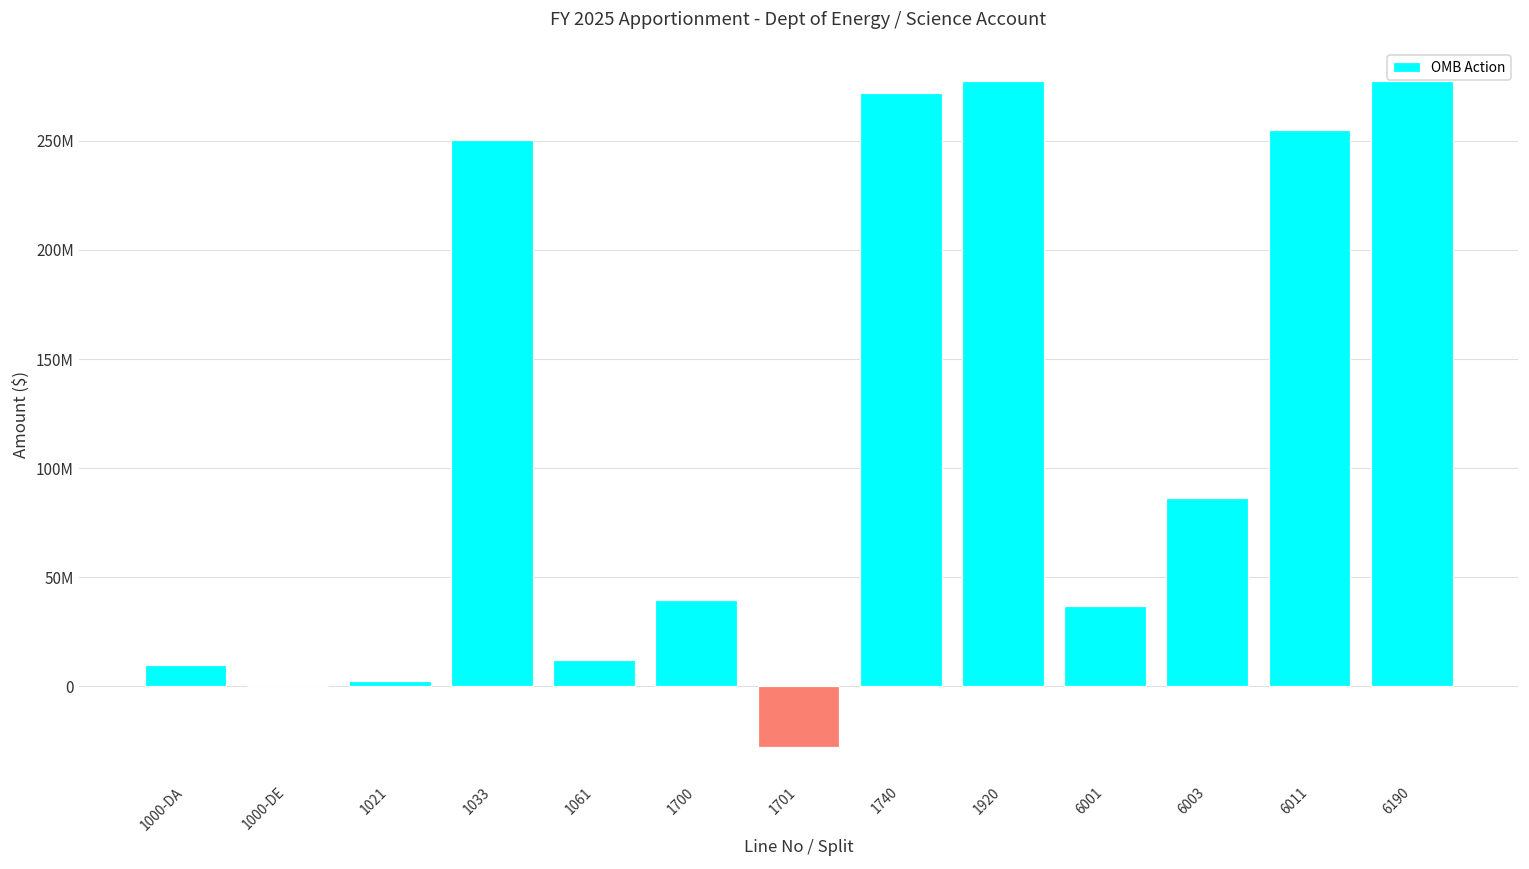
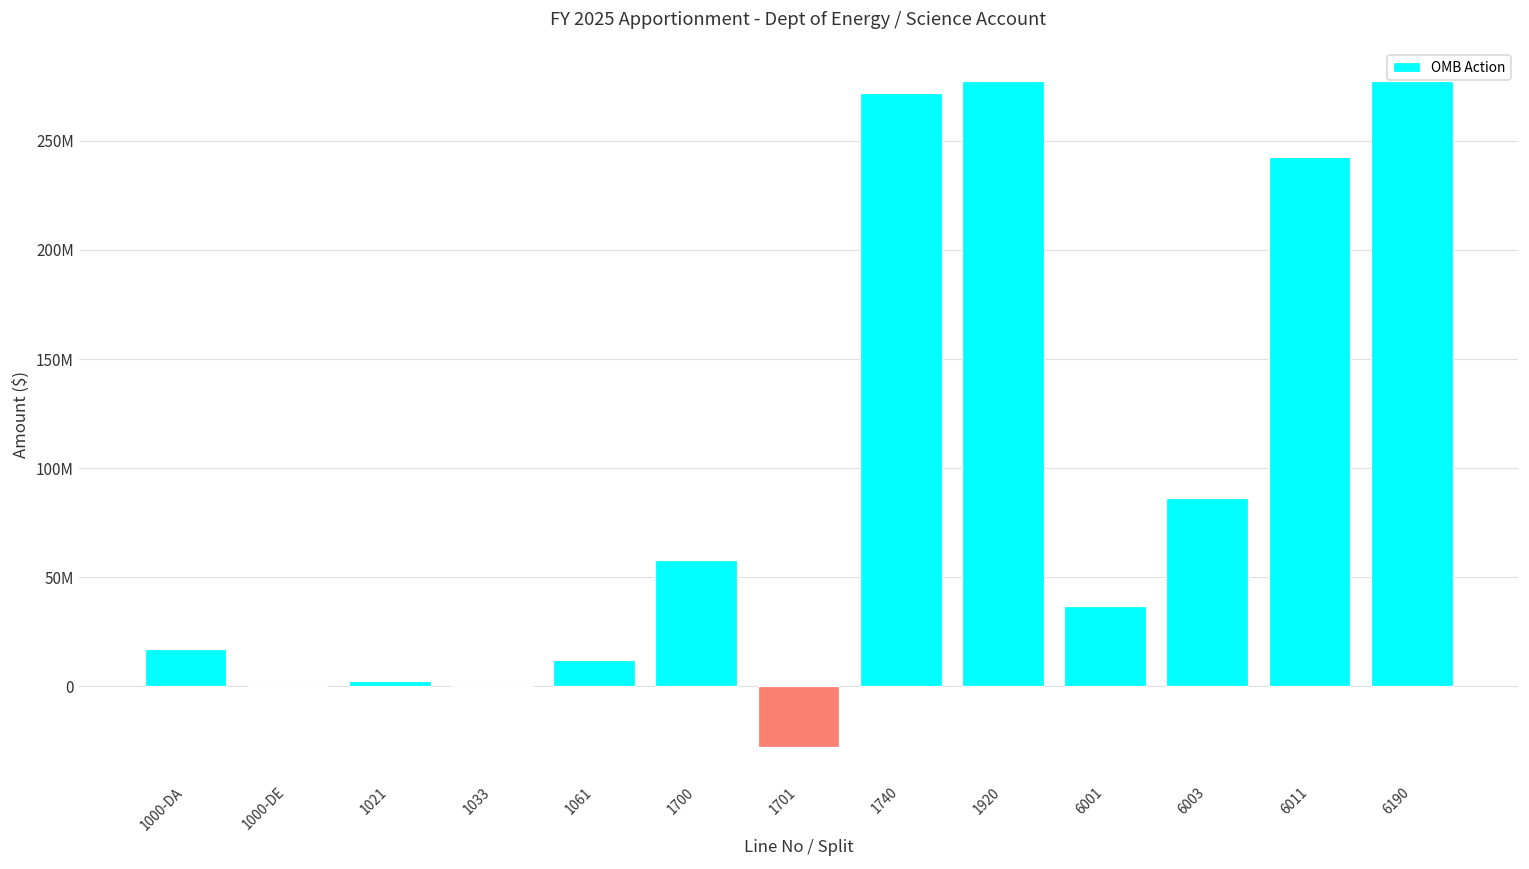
1000-DA: 10000000 -> 17000000
1033: 250000000 -> 0
1700: 40000000 -> 58000000
6011: 255000000 -> 243000000
